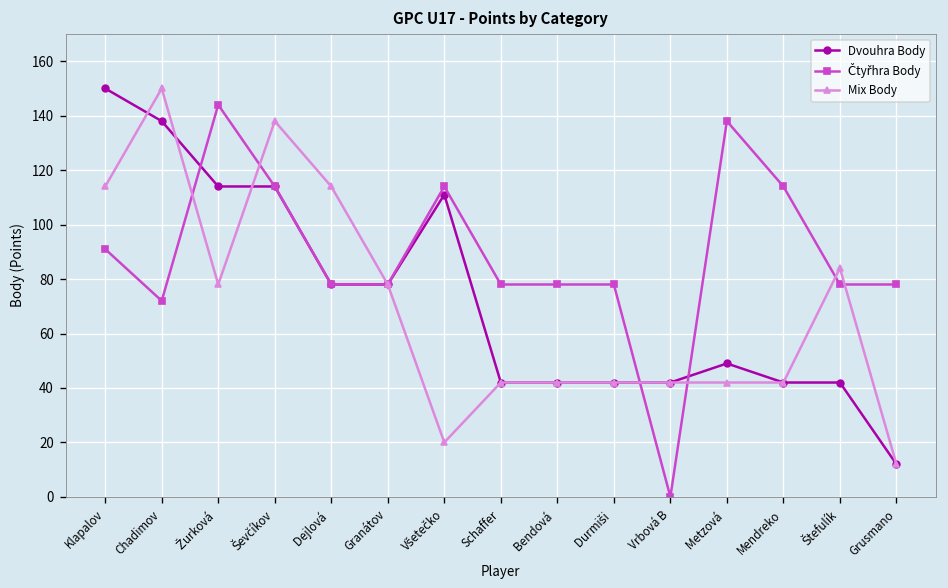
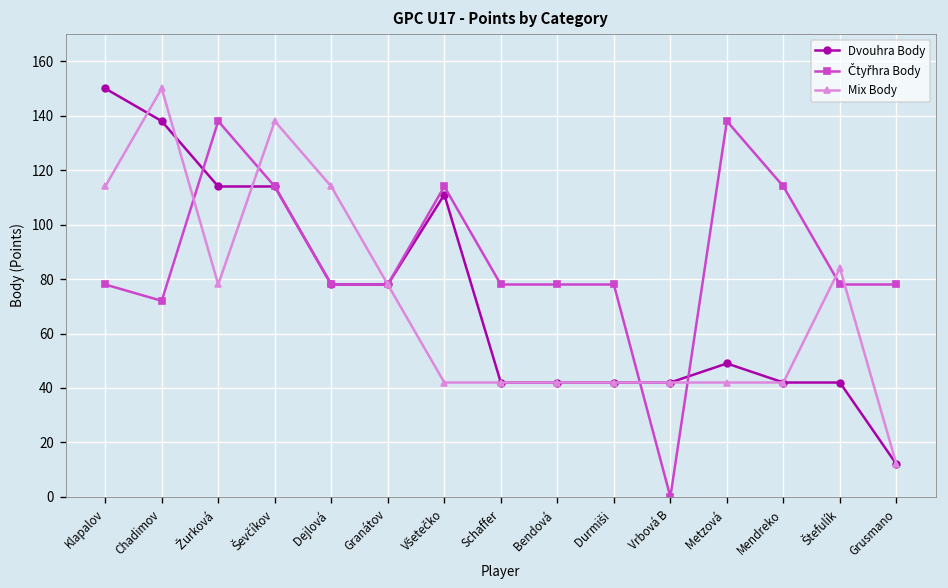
Čtyřhra Body, Klapalov: 91 -> 78
Čtyřhra Body, Žurková: 144 -> 138
Mix Body, Všetečko: 20 -> 42
